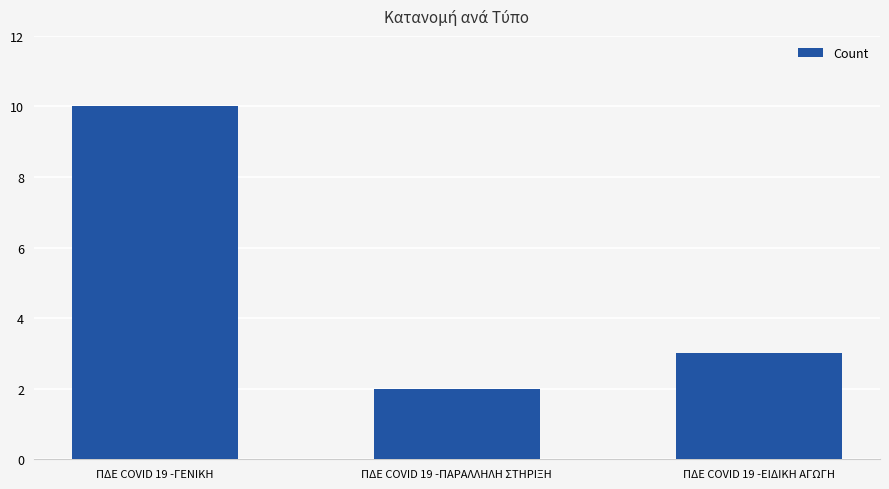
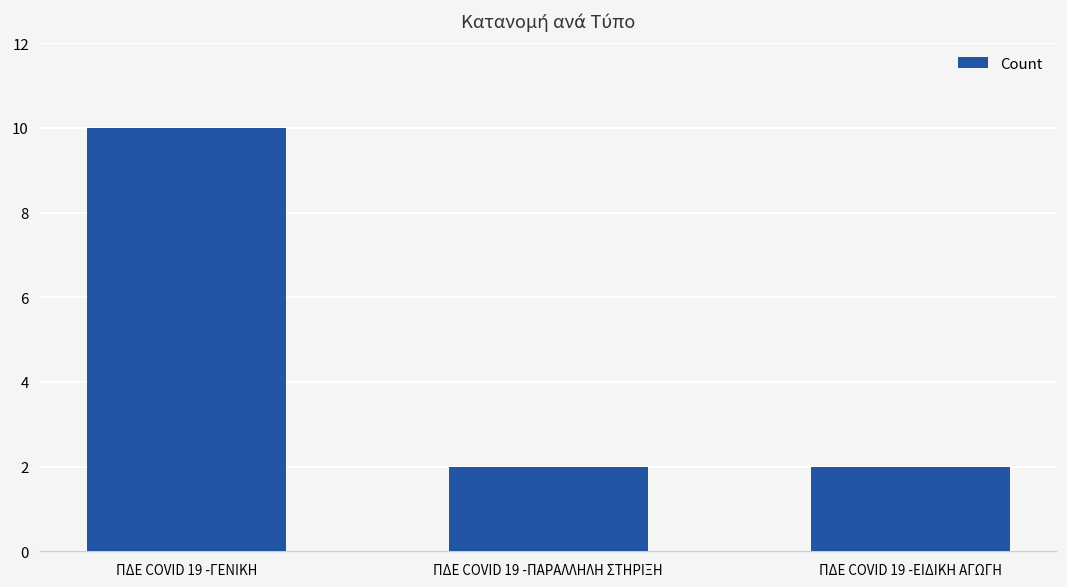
ΠΔΕ COVID 19 -ΕΙΔΙΚΗ ΑΓΩΓΗ: 3 -> 2
